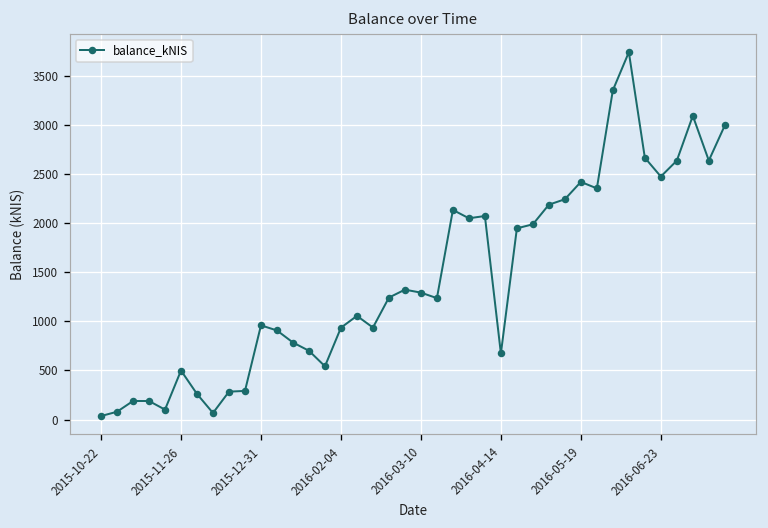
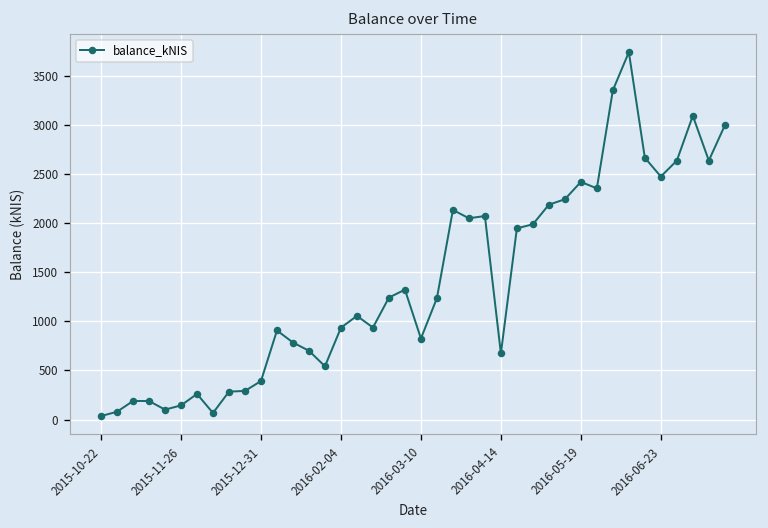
2015-11-26: 500 -> 100
2015-12-31: 1000 -> 400
2016-03-10: 1300 -> 800
